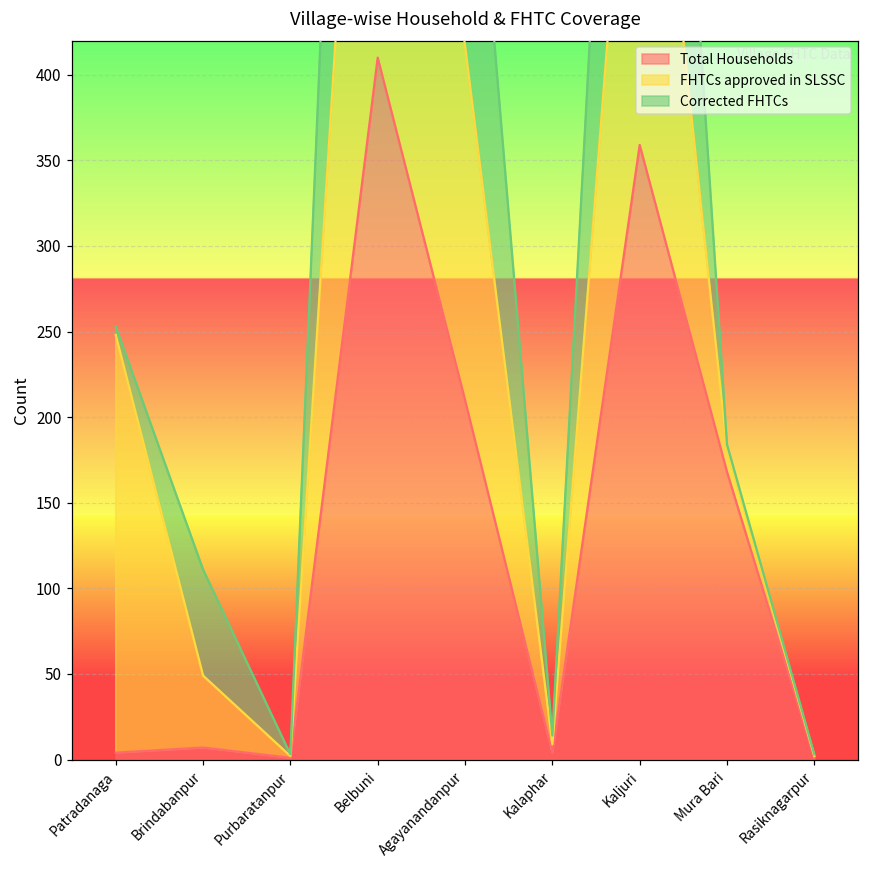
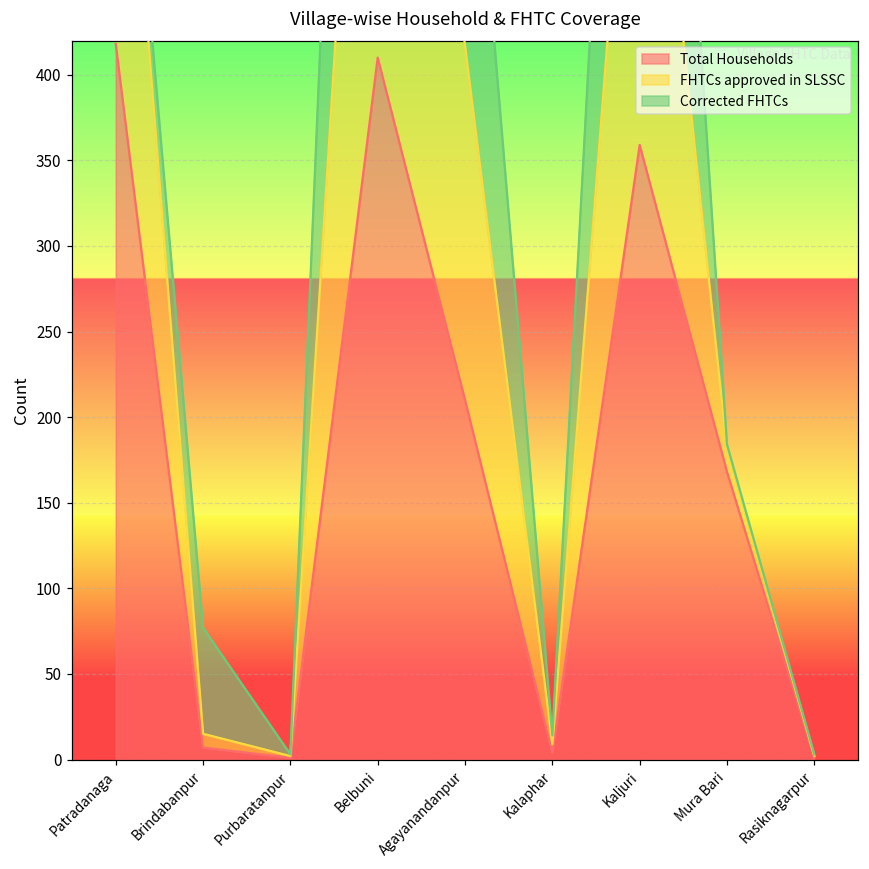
Total Households, Patradanaga: 4 -> 418
FHTCs approved in SLSSC, Brindabanpur: 42 -> 8
